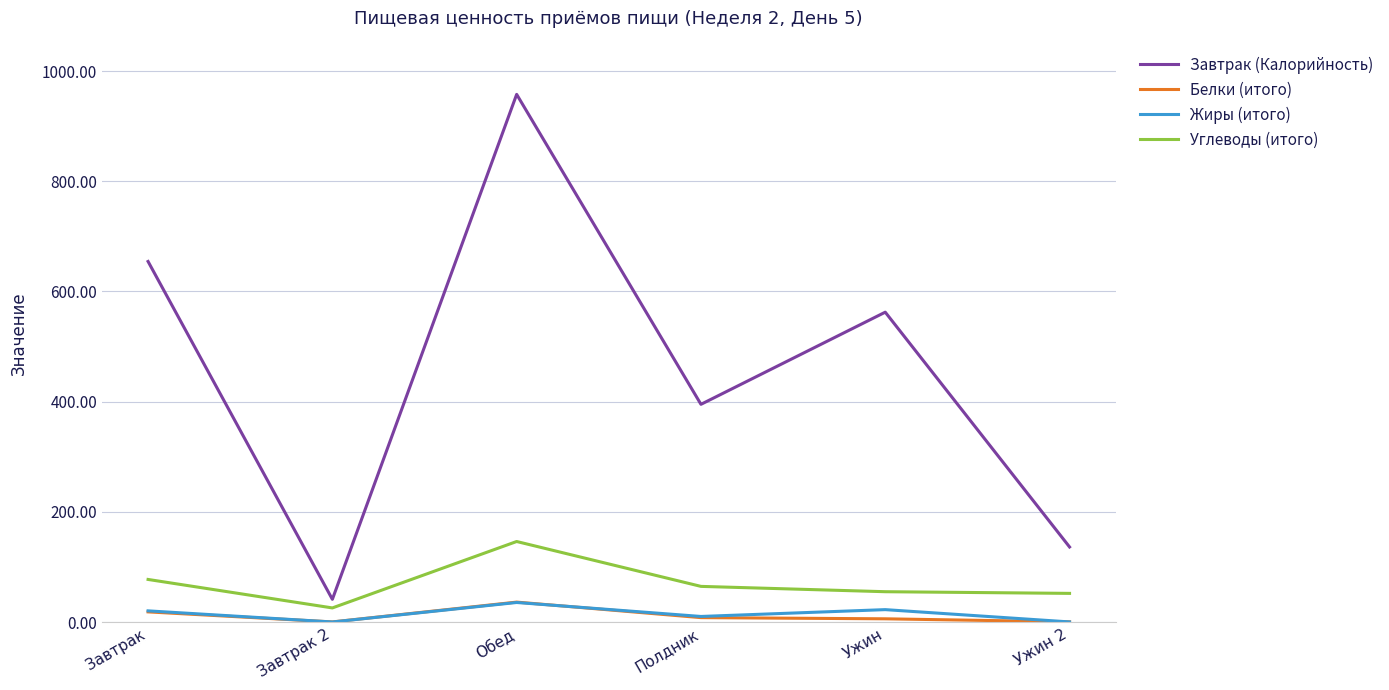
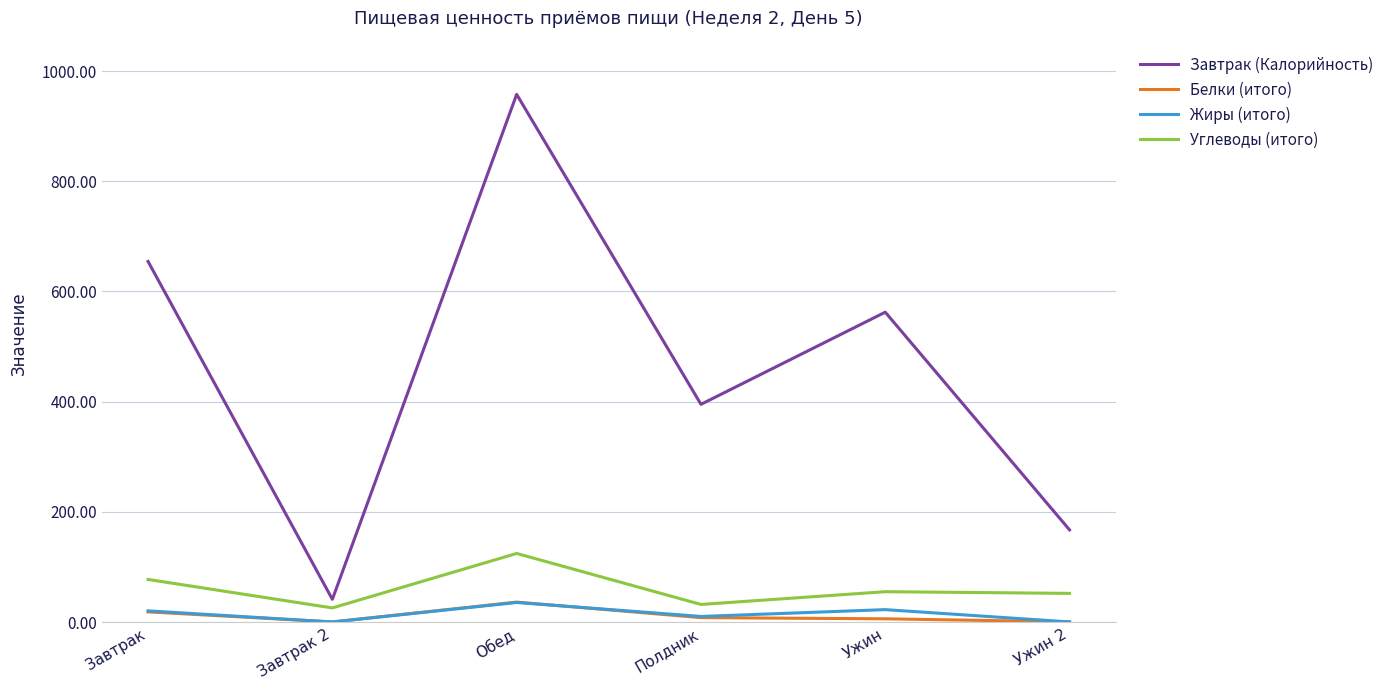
Углеводы (итого), Обед: 150 -> 120
Углеводы (итого), Полдник: 60 -> 30
Завтрак (Калорийность), Ужин 2: 140 -> 170
